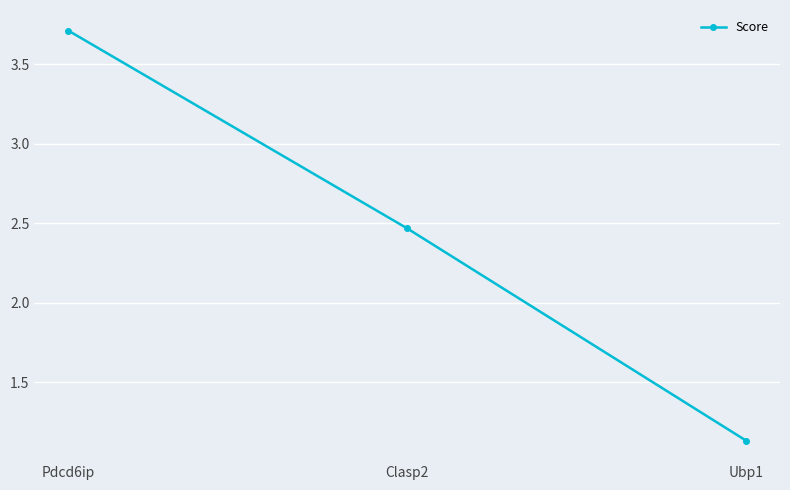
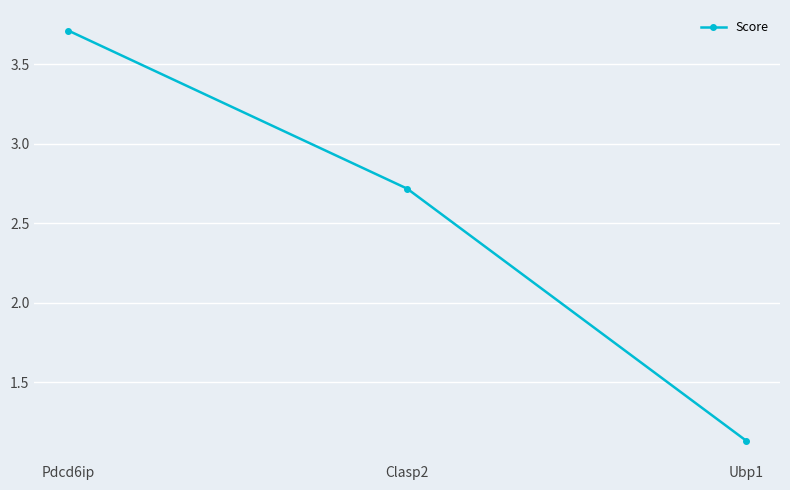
Clasp2: 2.47 -> 2.72
